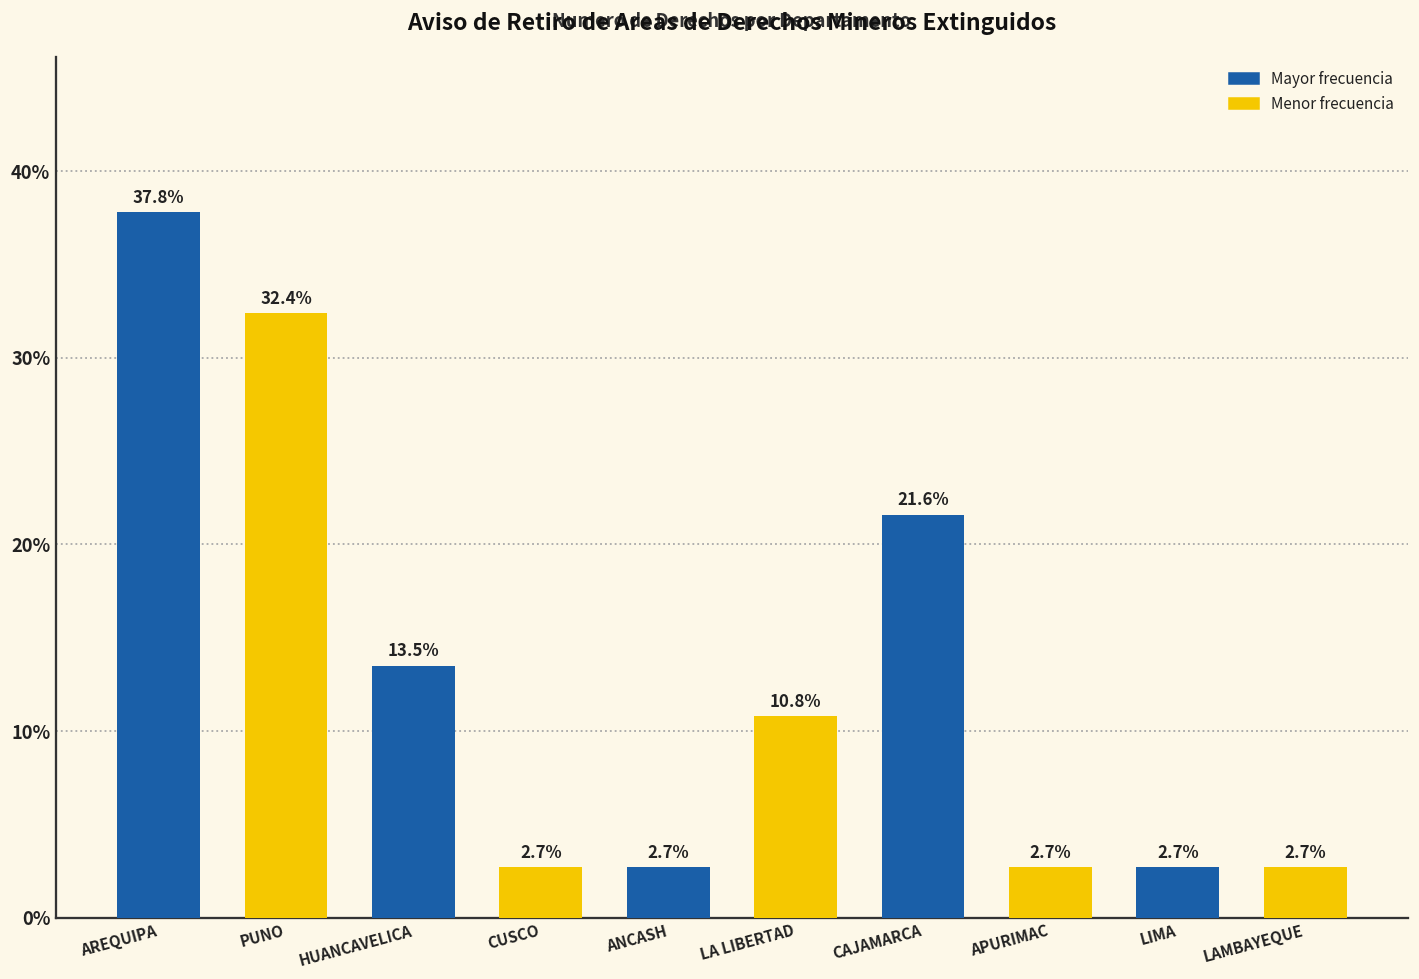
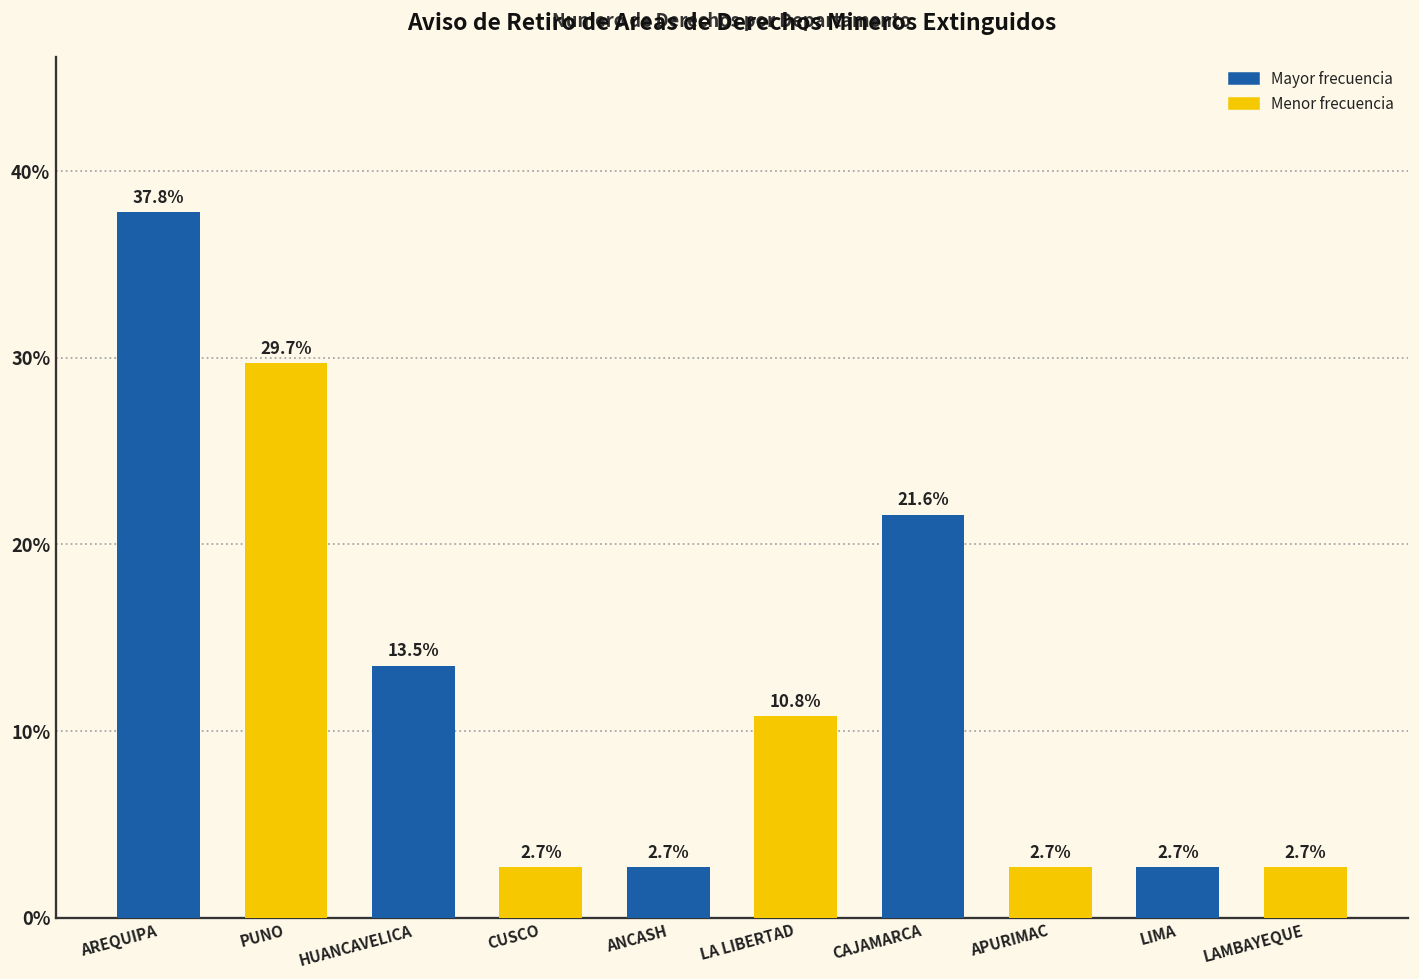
PUNO: 32.4% -> 29.7%
